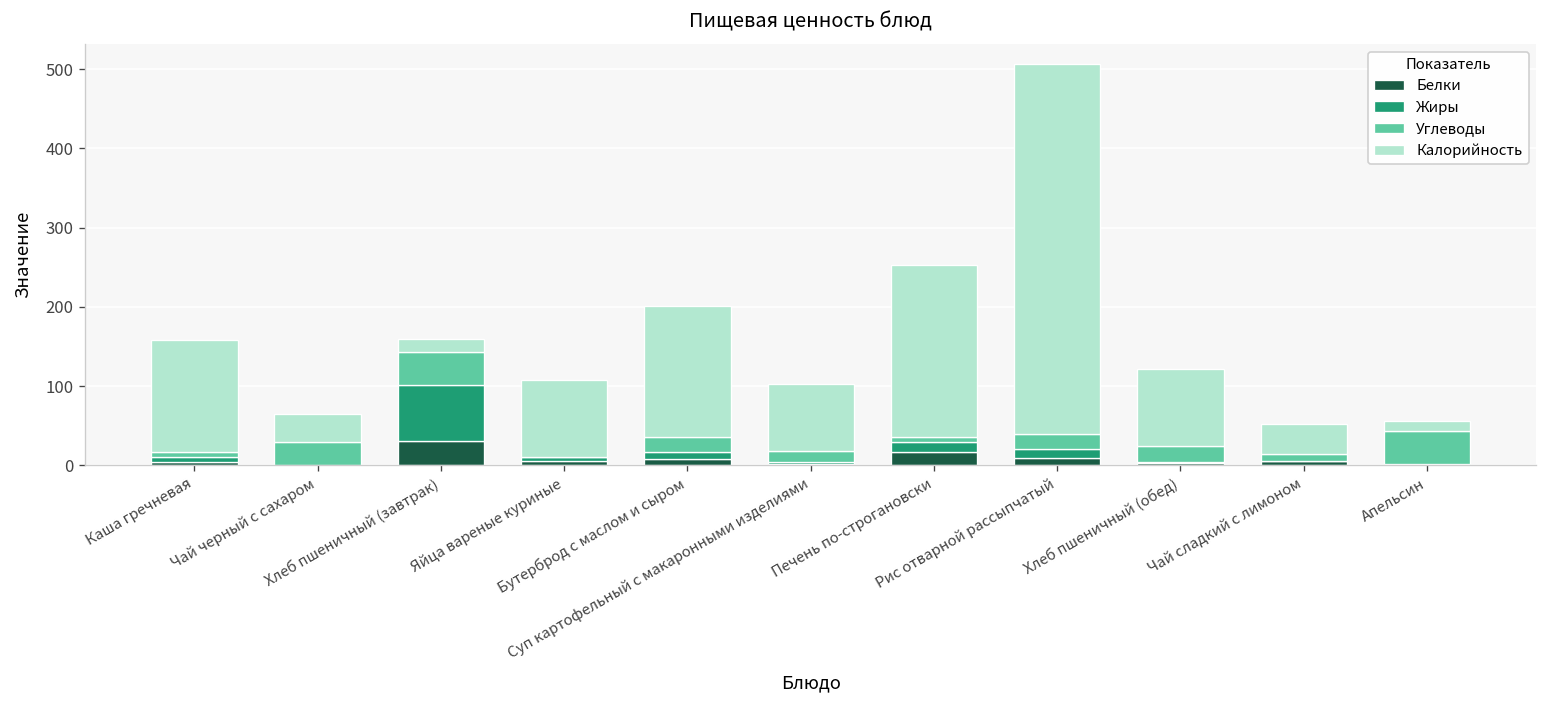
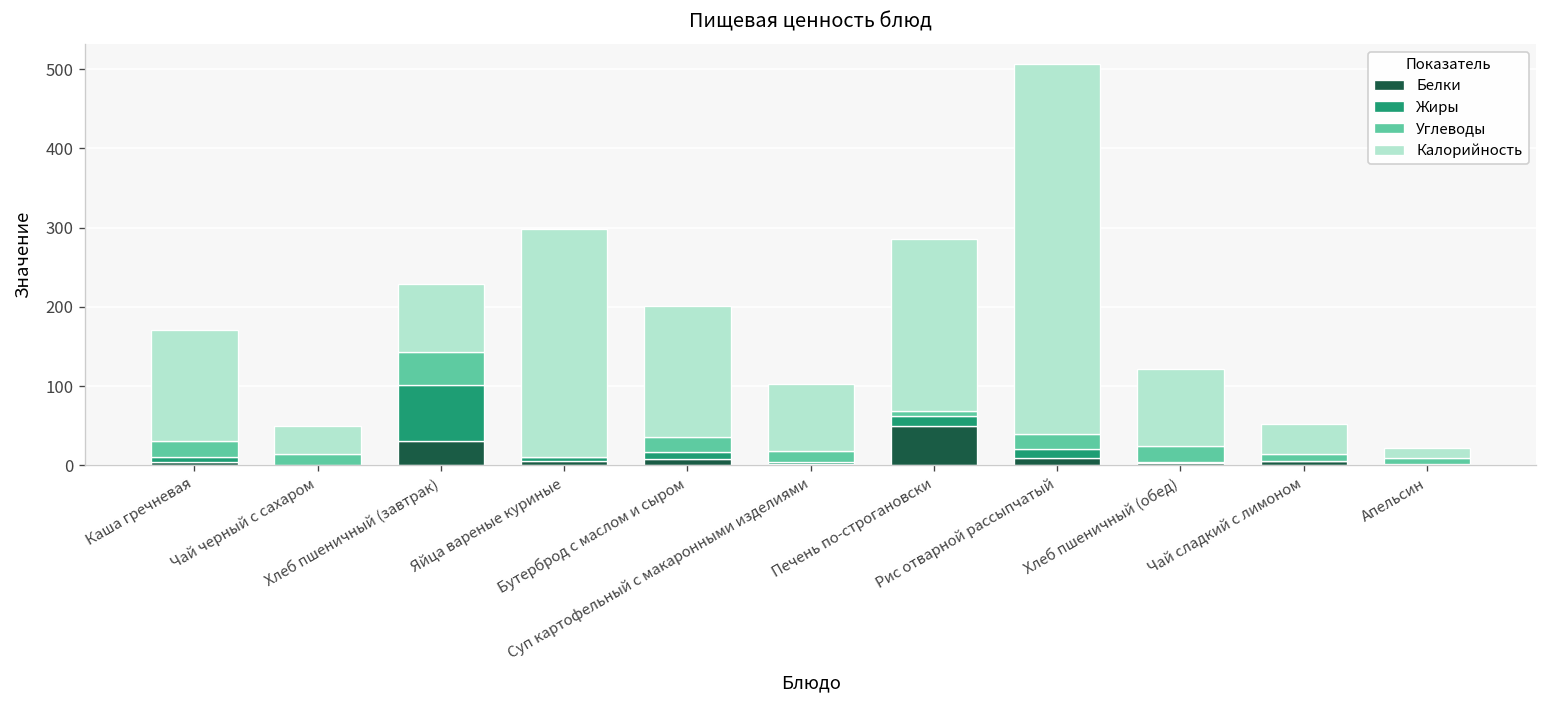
Углеводы, Каша гречневая: 10 -> 20
Углеводы, Чай черный с сахаром: 30 -> 10
Калорийность, Хлеб пшеничный (завтрак): 20 -> 90
Калорийность, Яйца вареные куриные: 100 -> 290
Белки, Печень по-строгановски: 20 -> 50
Углеводы, Апельсин: 40 -> 10
